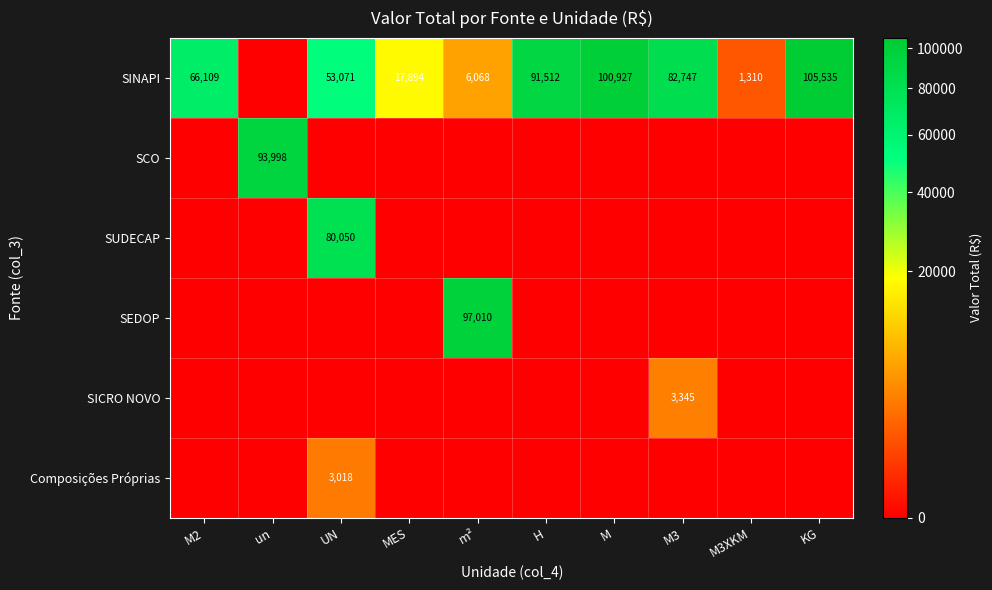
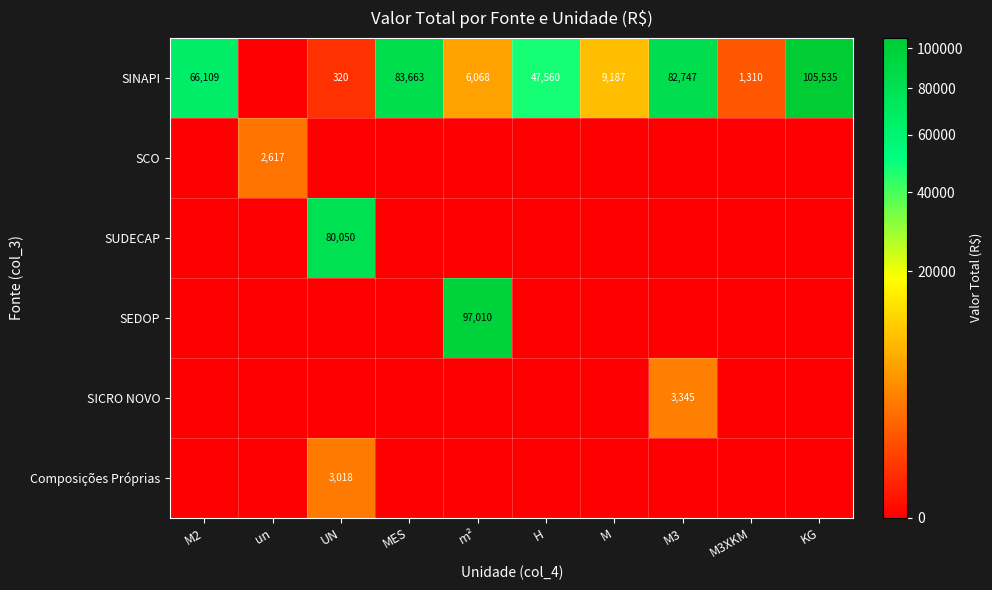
SINAPI, UN: 53,071 -> 320
SINAPI, MES: 17,894 -> 83,663
SINAPI, H: 91,512 -> 47,560
SINAPI, M: 100,927 -> 9,187
SCO, un: 93,998 -> 2,617
